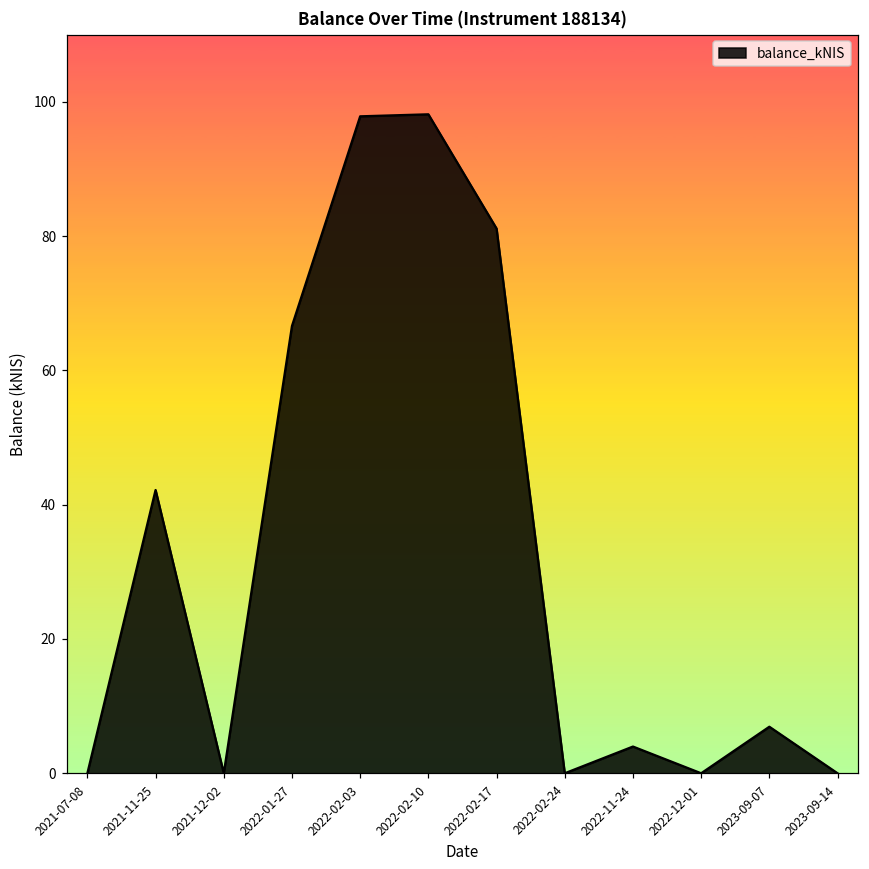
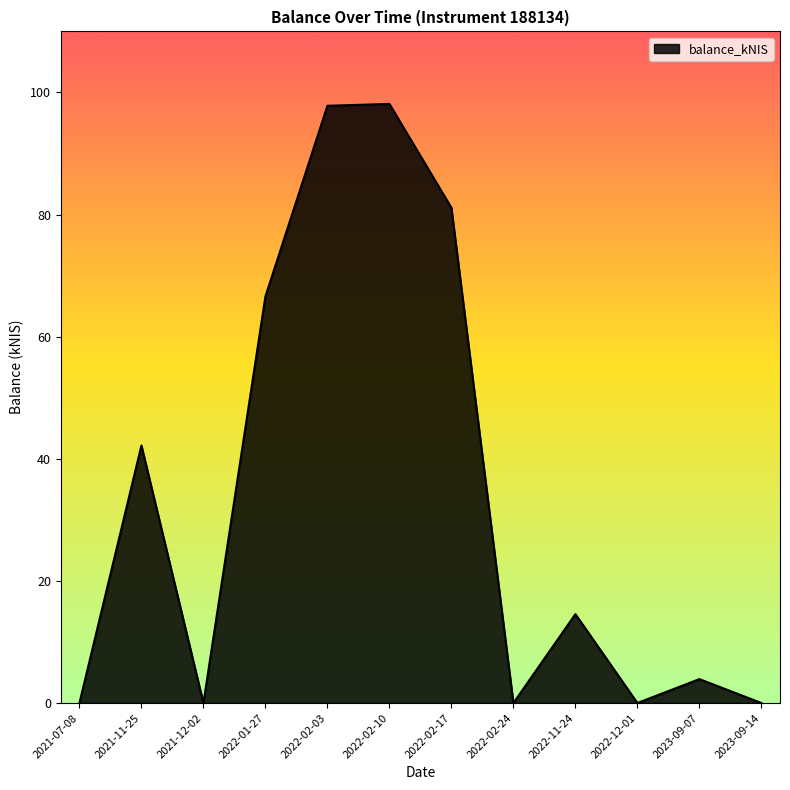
2022-11-24: 4 -> 15
2023-09-07: 7 -> 4
